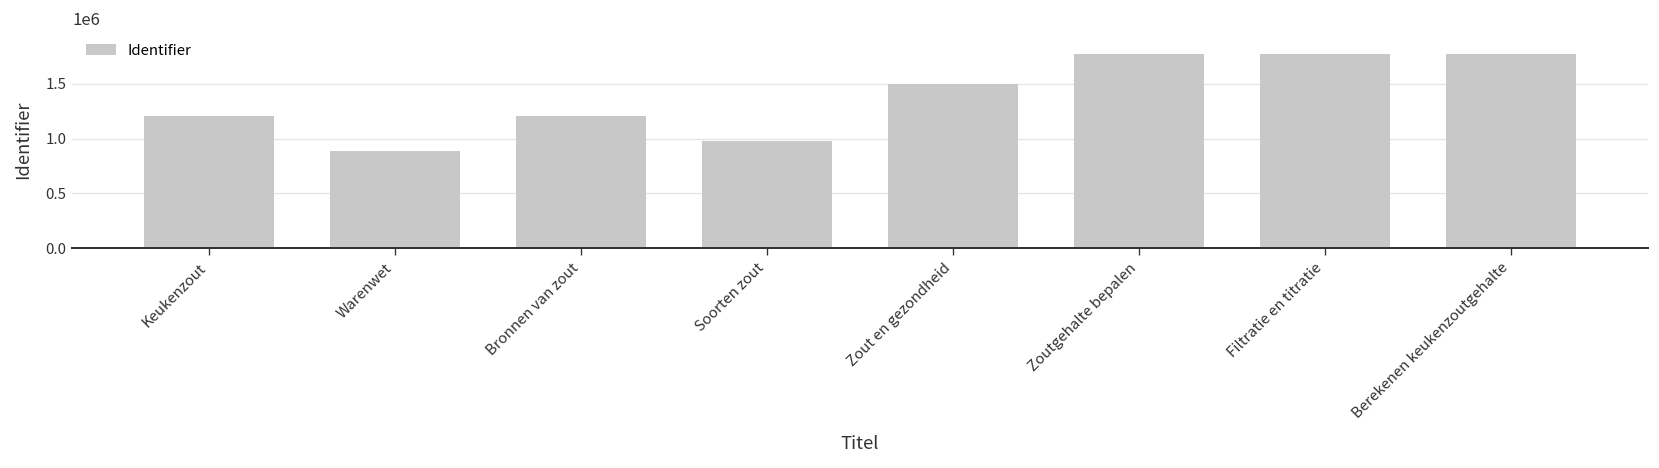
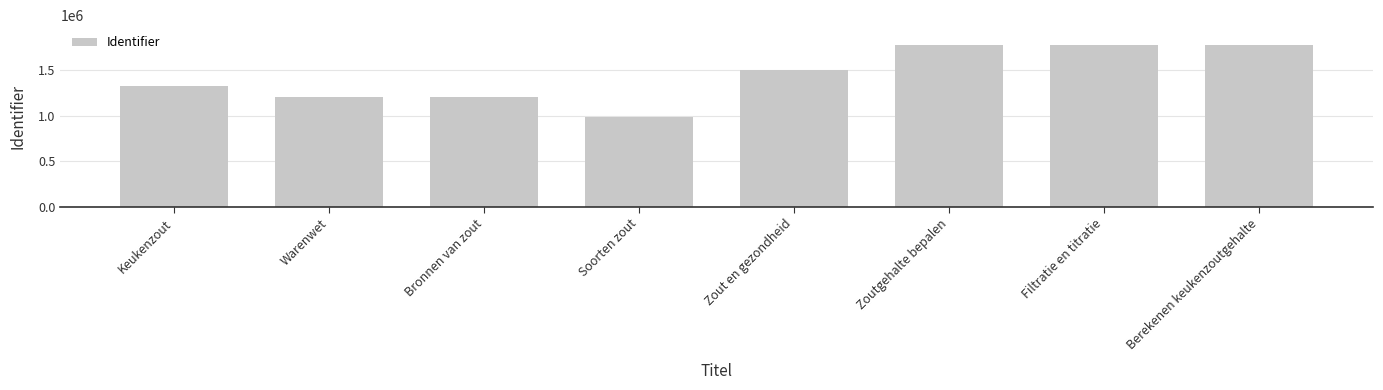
Keukenzout: 1200000 -> 1300000
Warenwet: 900000 -> 1200000
